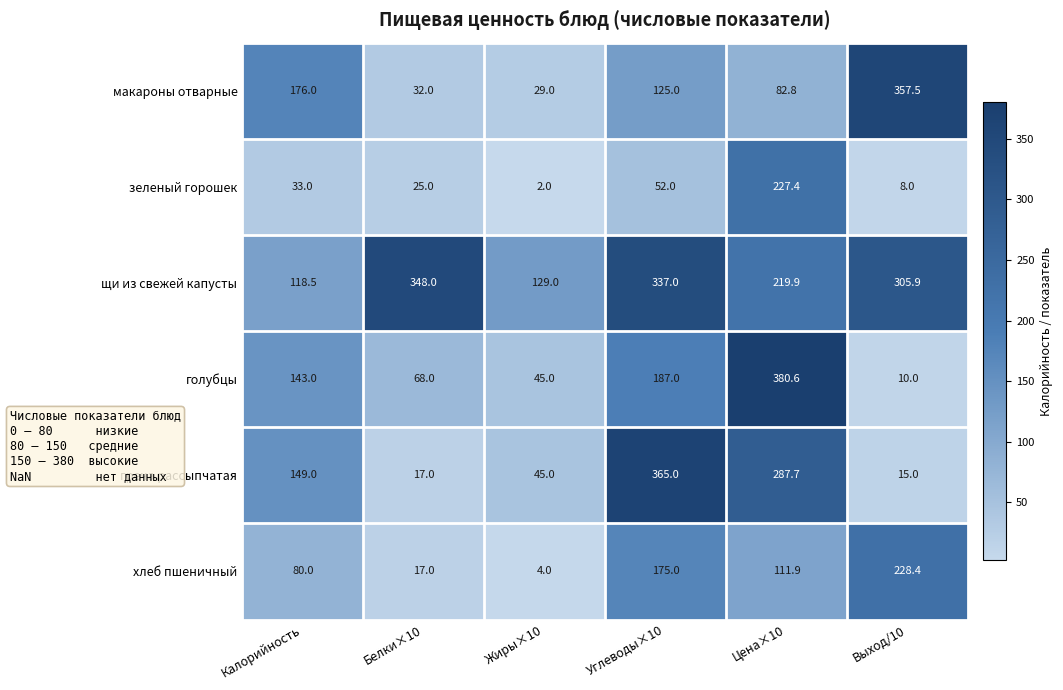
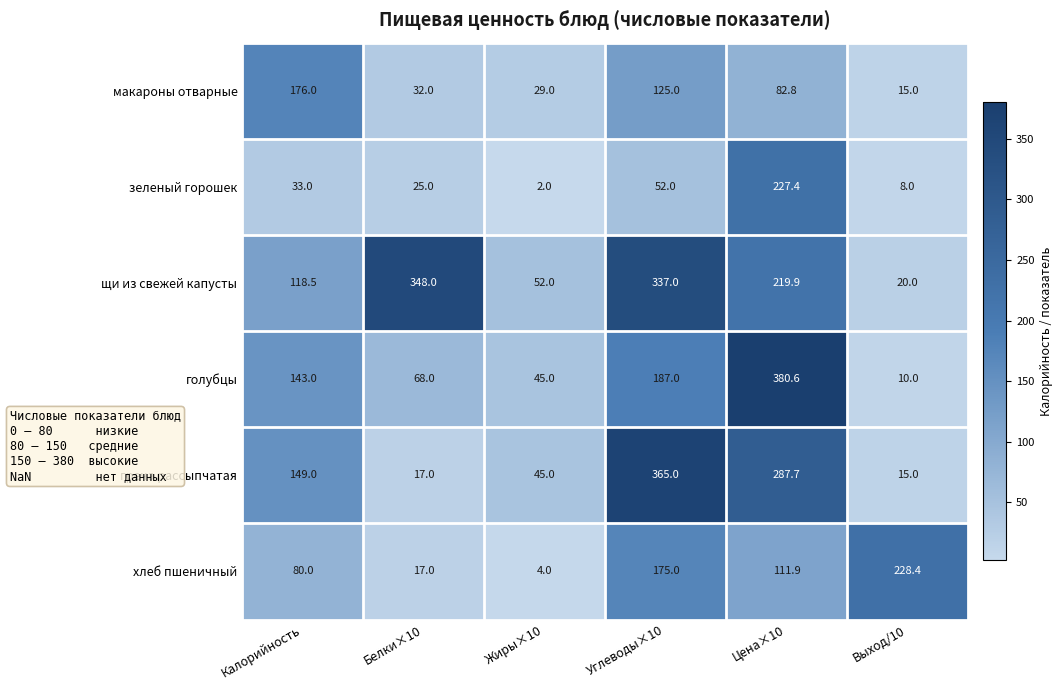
макароны отварные, Выход/10: 357.5 -> 15.0
щи из свежей капусты, Жиры×10: 129.0 -> 52.0
щи из свежей капусты, Выход/10: 305.9 -> 20.0
